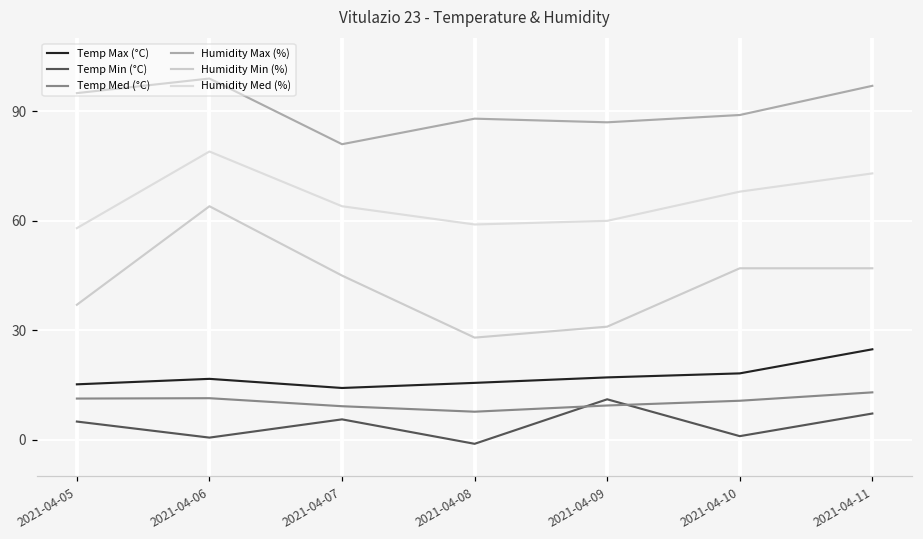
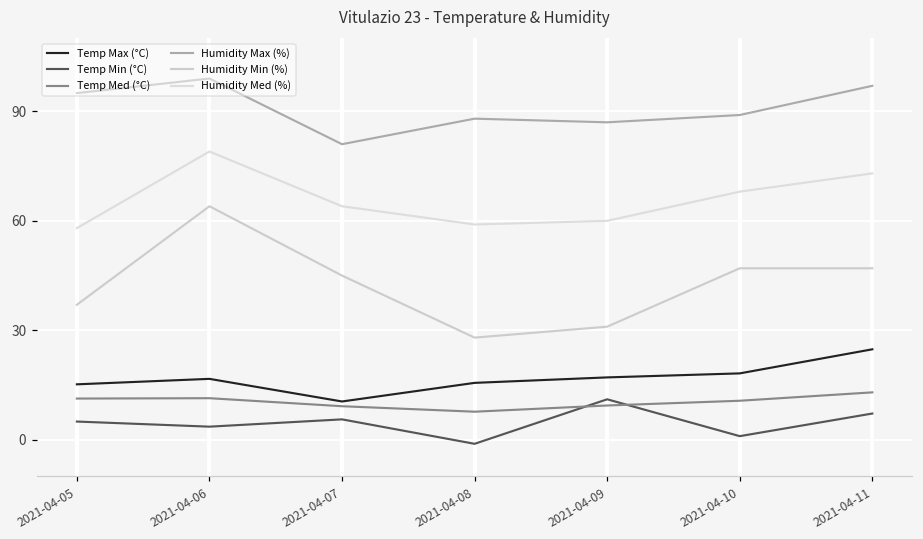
Temp Min (°C), 2021-04-06: 1 -> 4
Temp Max (°C), 2021-04-07: 14 -> 11
